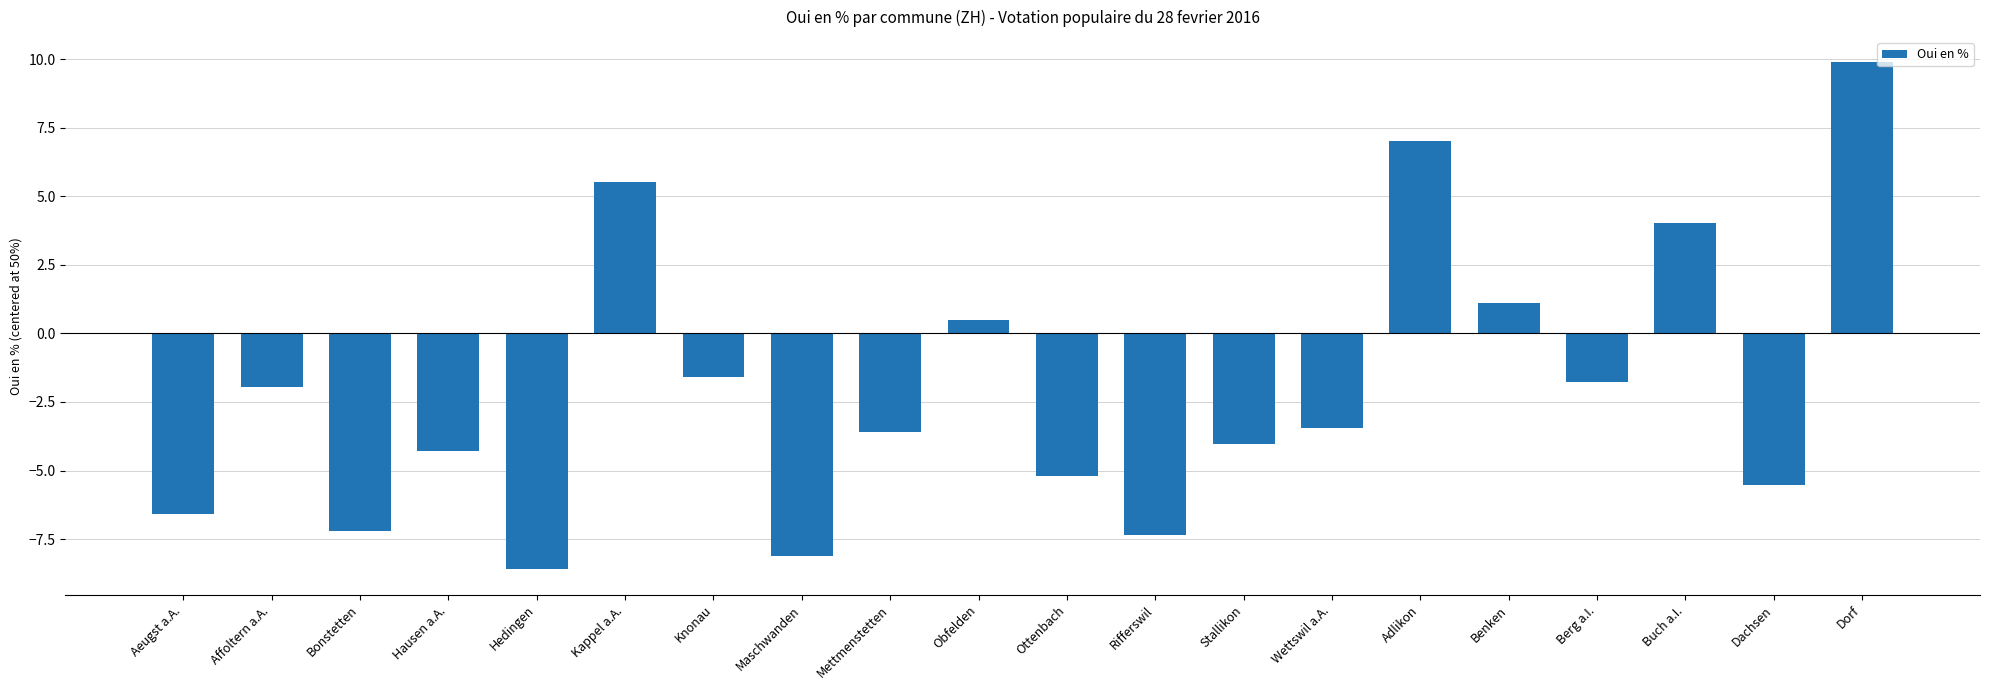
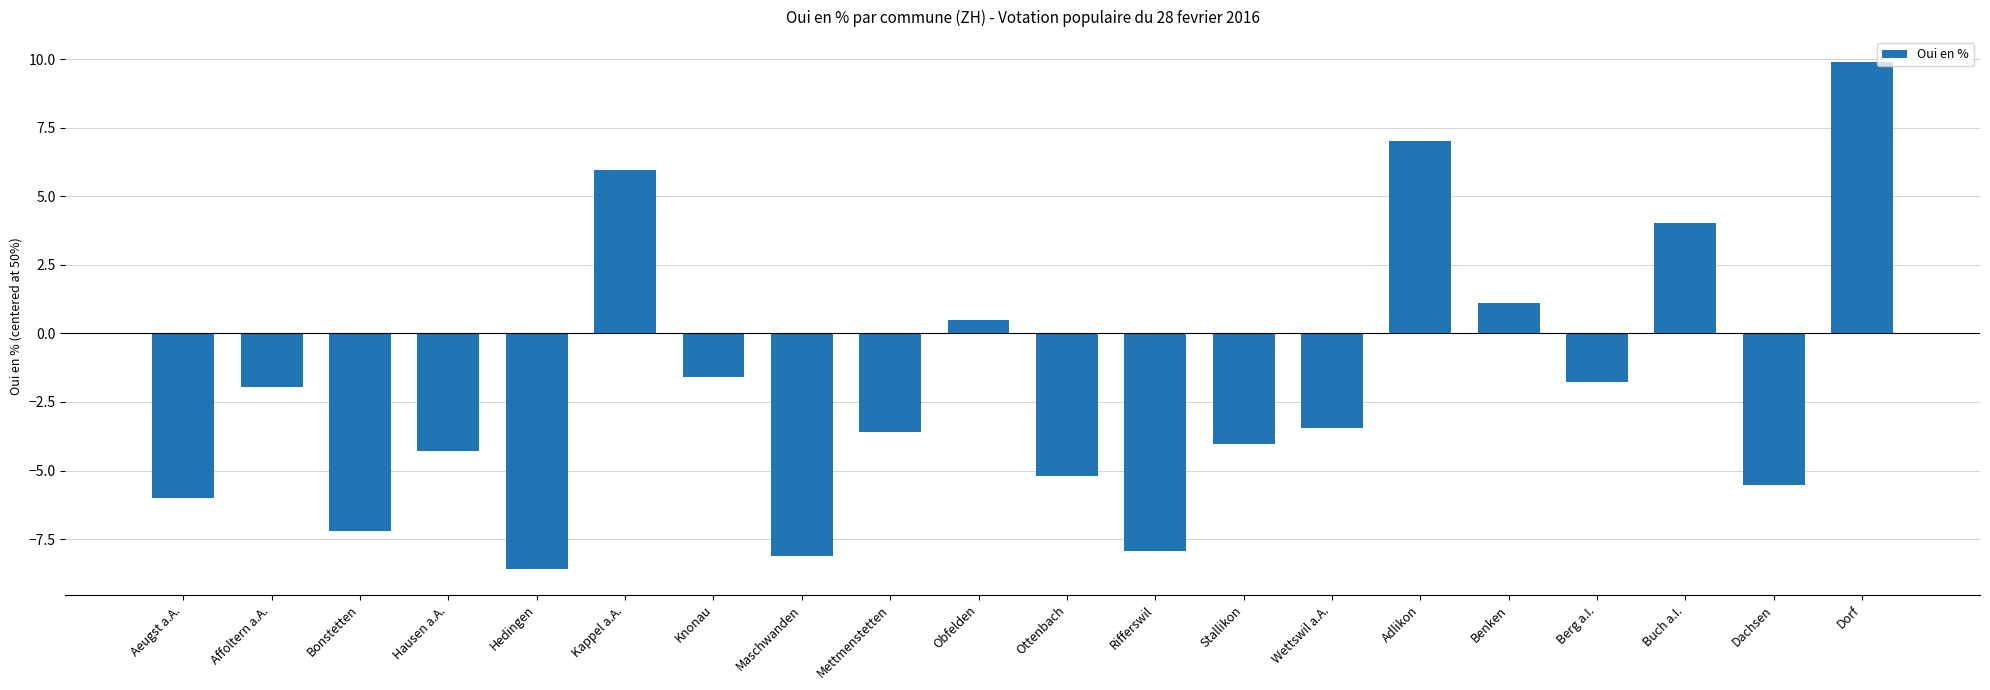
Aeugst a.A.: -6.6 -> -6.0
Kappel a.A.: 5.5 -> 5.9
Rifferswil: -7.4 -> -7.9
